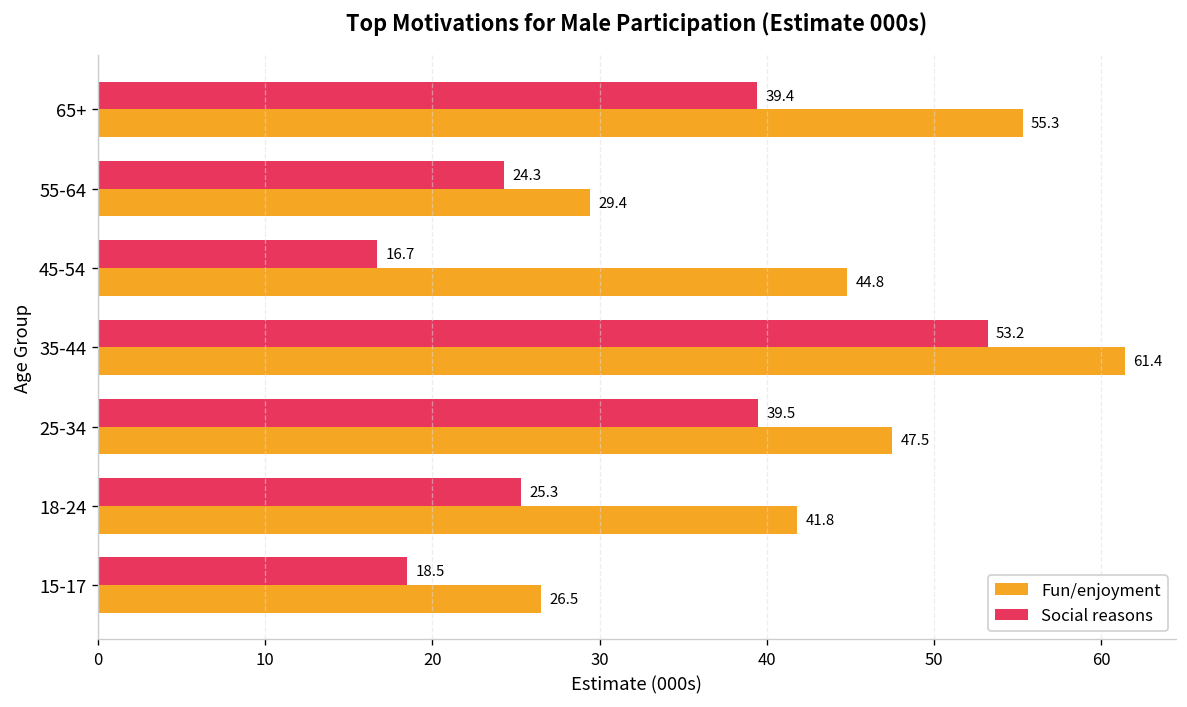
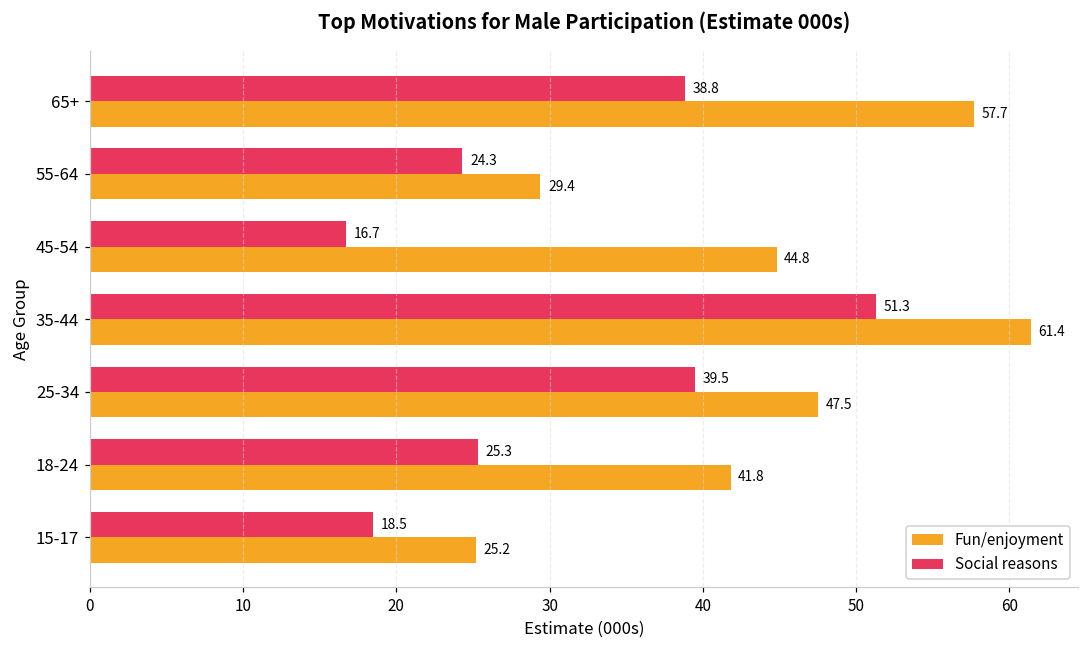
Social reasons, 65+: 39.4 -> 38.8
Fun/enjoyment, 65+: 55.3 -> 57.7
Social reasons, 35-44: 53.2 -> 51.3
Fun/enjoyment, 15-17: 26.5 -> 25.2
